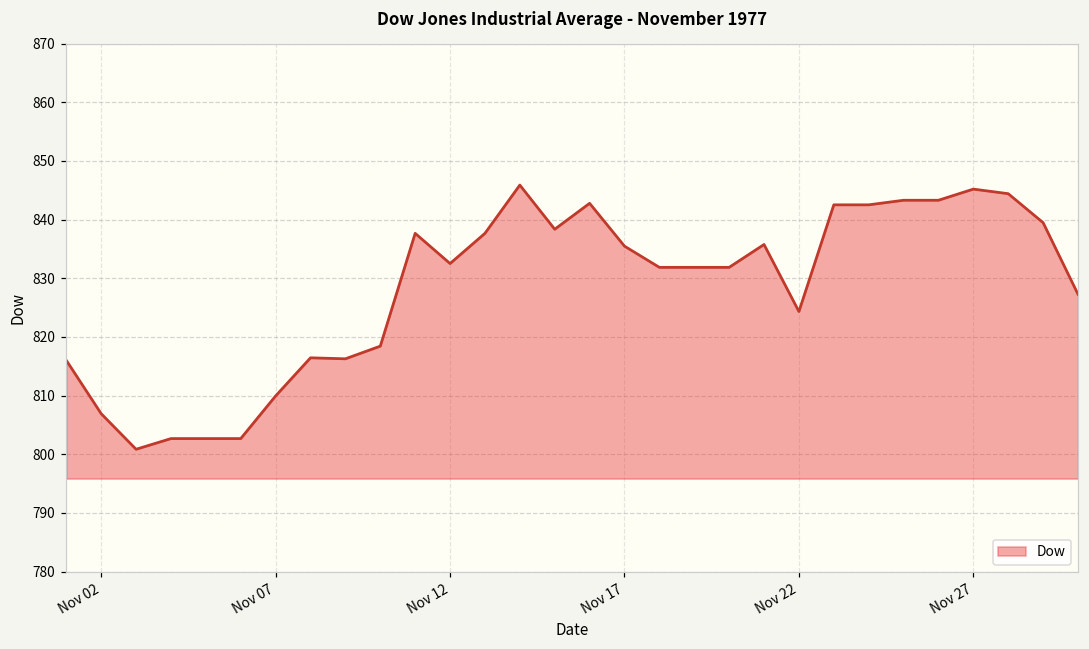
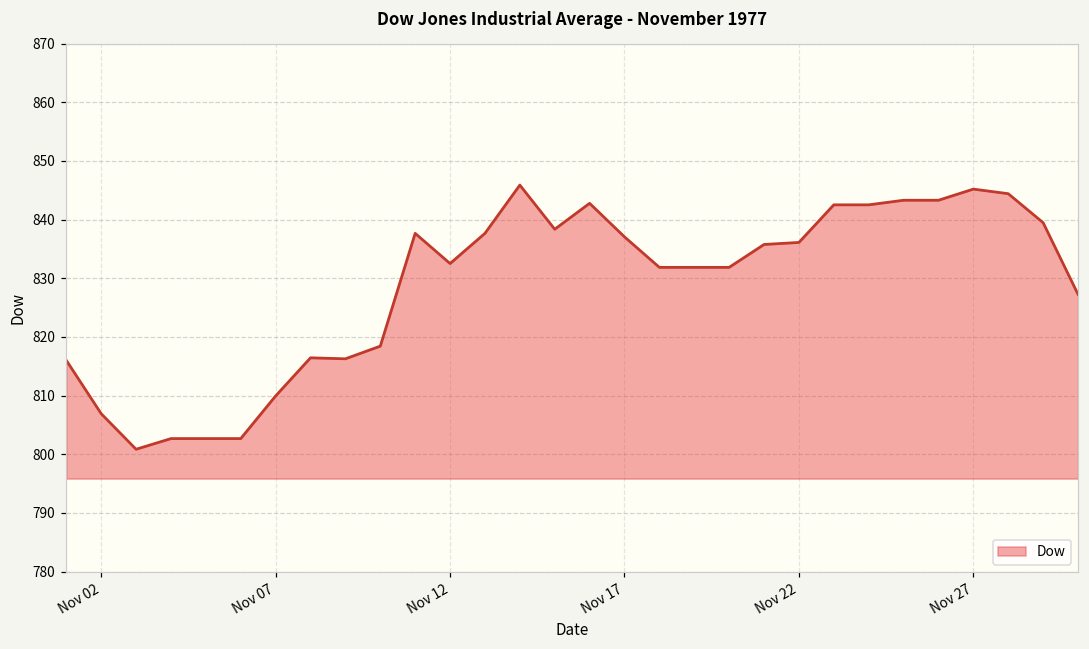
Nov 17: 835 -> 837
Nov 22: 824 -> 836
